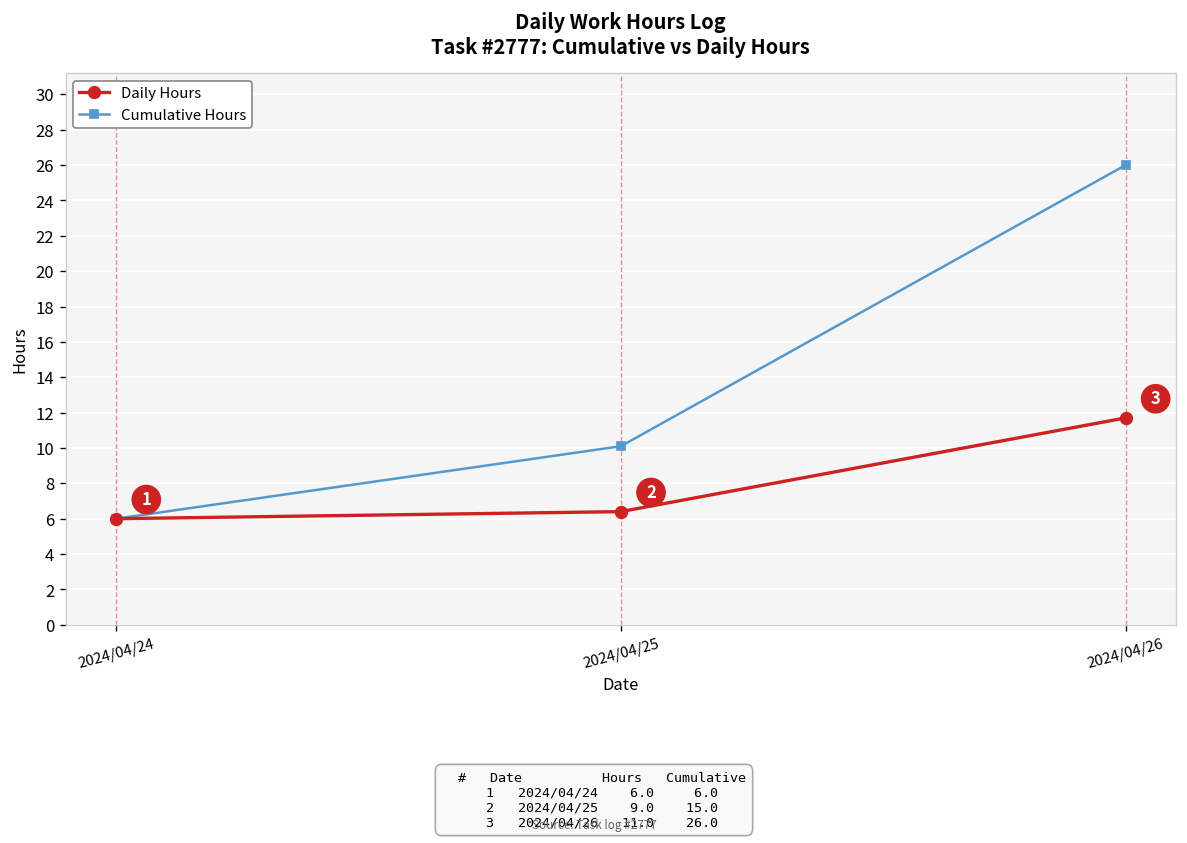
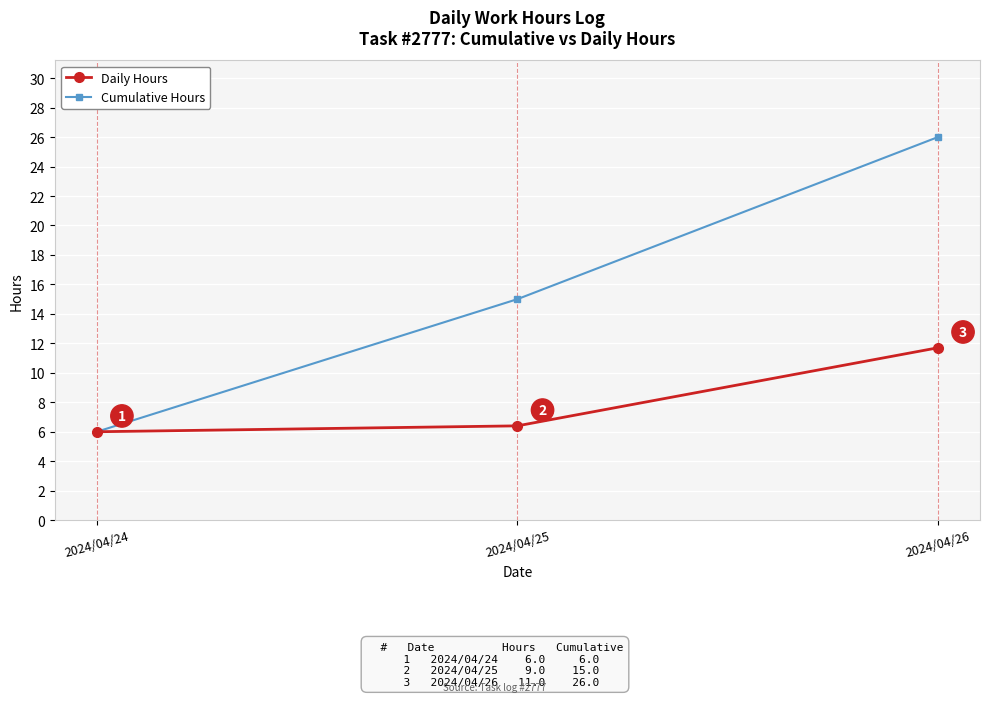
Cumulative Hours, 2024/04/25: 10.1 -> 15.0
